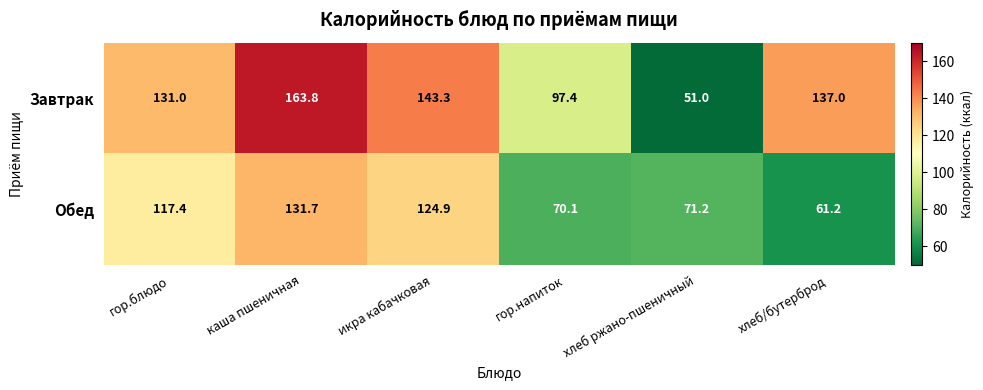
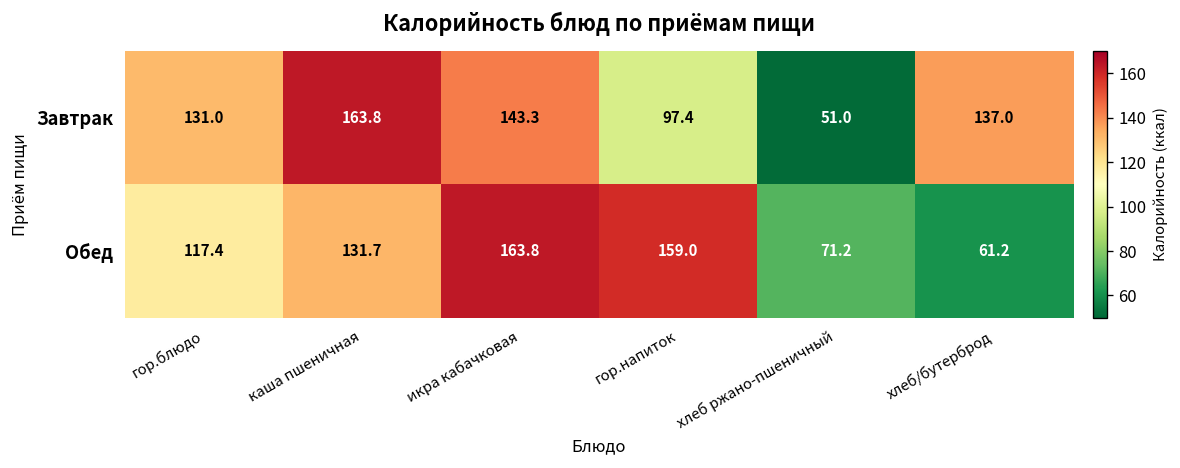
Обед, икра кабачковая: 124.9 -> 163.8
Обед, гор.напиток: 70.1 -> 159.0
